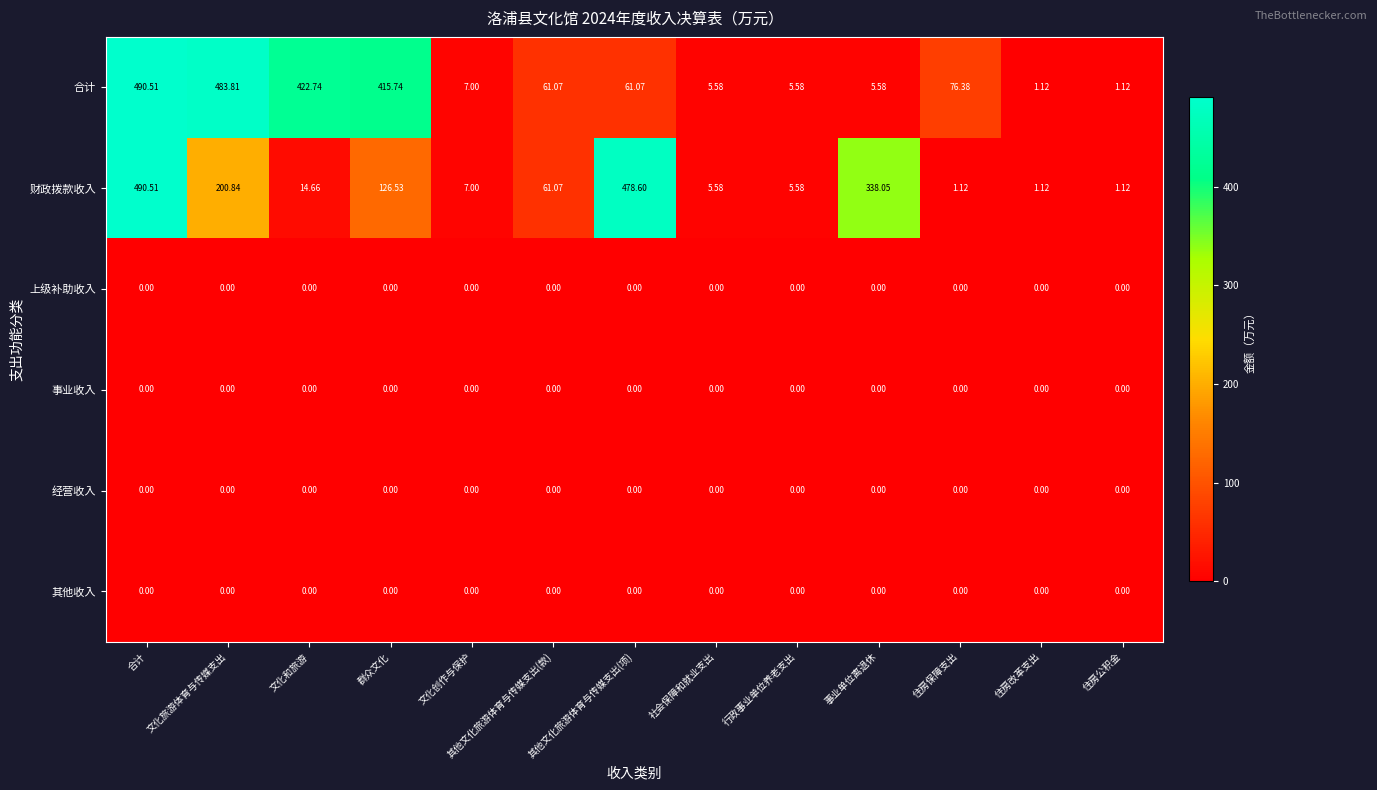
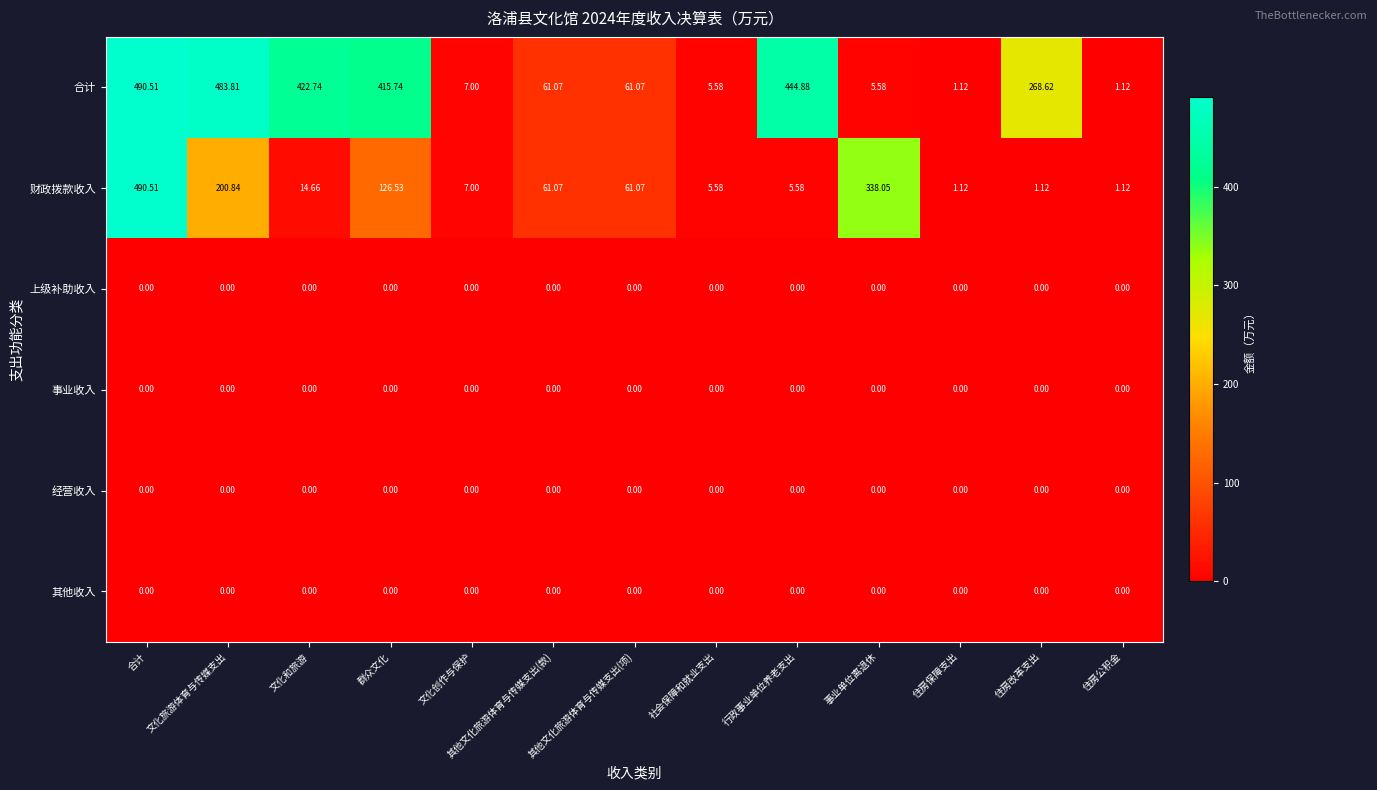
合计, 行政事业单位养老支出: 5.58 -> 444.88
合计, 住房保障支出: 76.38 -> 1.12
合计, 住房改革支出: 1.12 -> 268.62
财政拨款收入, 其他文化旅游体育与传媒支出(项): 478.60 -> 61.07
